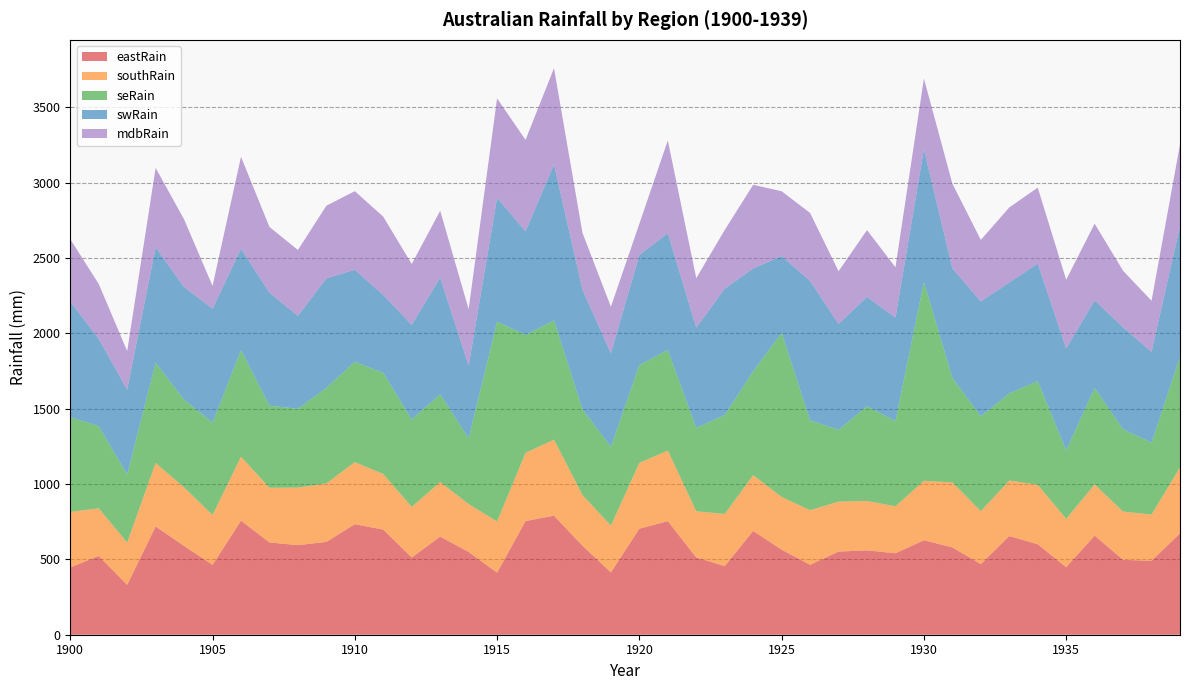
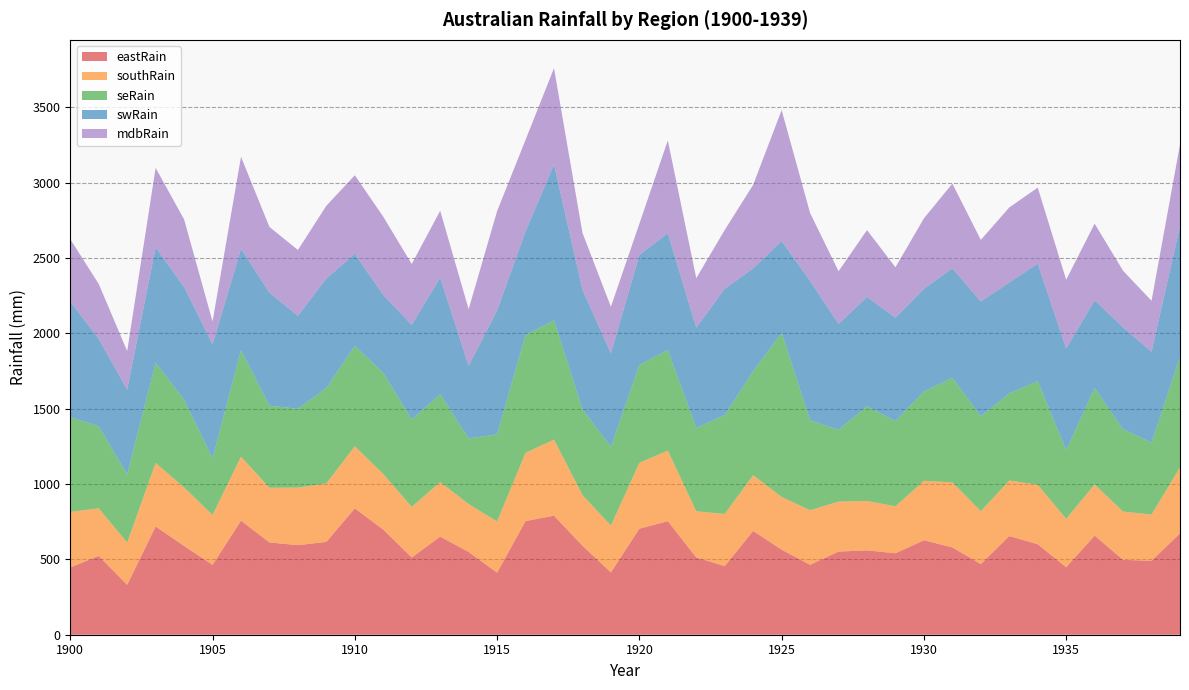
seRain, 1905: 610 -> 380
eastRain, 1910: 730 -> 840
seRain, 1915: 1330 -> 580
swRain, 1925: 510 -> 610
mdbRain, 1925: 430 -> 870
seRain, 1930: 1320 -> 590
swRain, 1930: 880 -> 680
